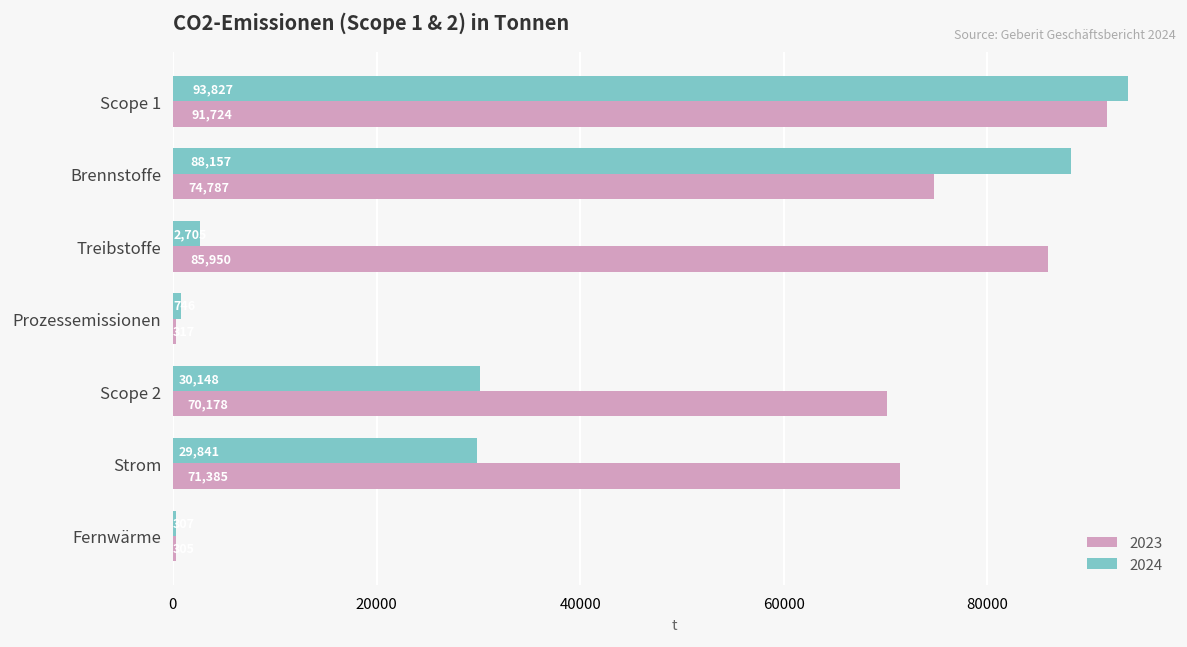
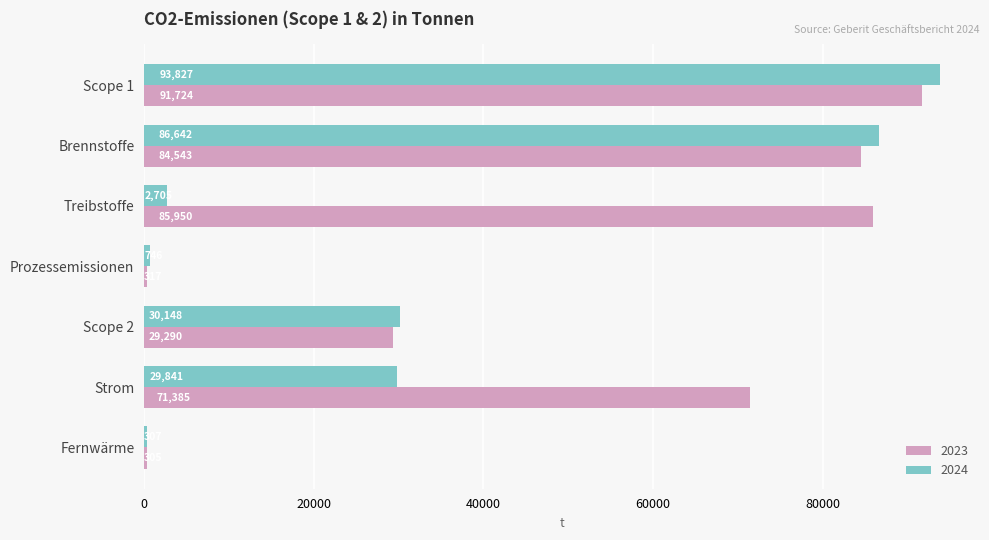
2024, Brennstoffe: 88,157 -> 86,642
2023, Brennstoffe: 74,787 -> 84,543
2023, Scope 2: 70,178 -> 29,290
